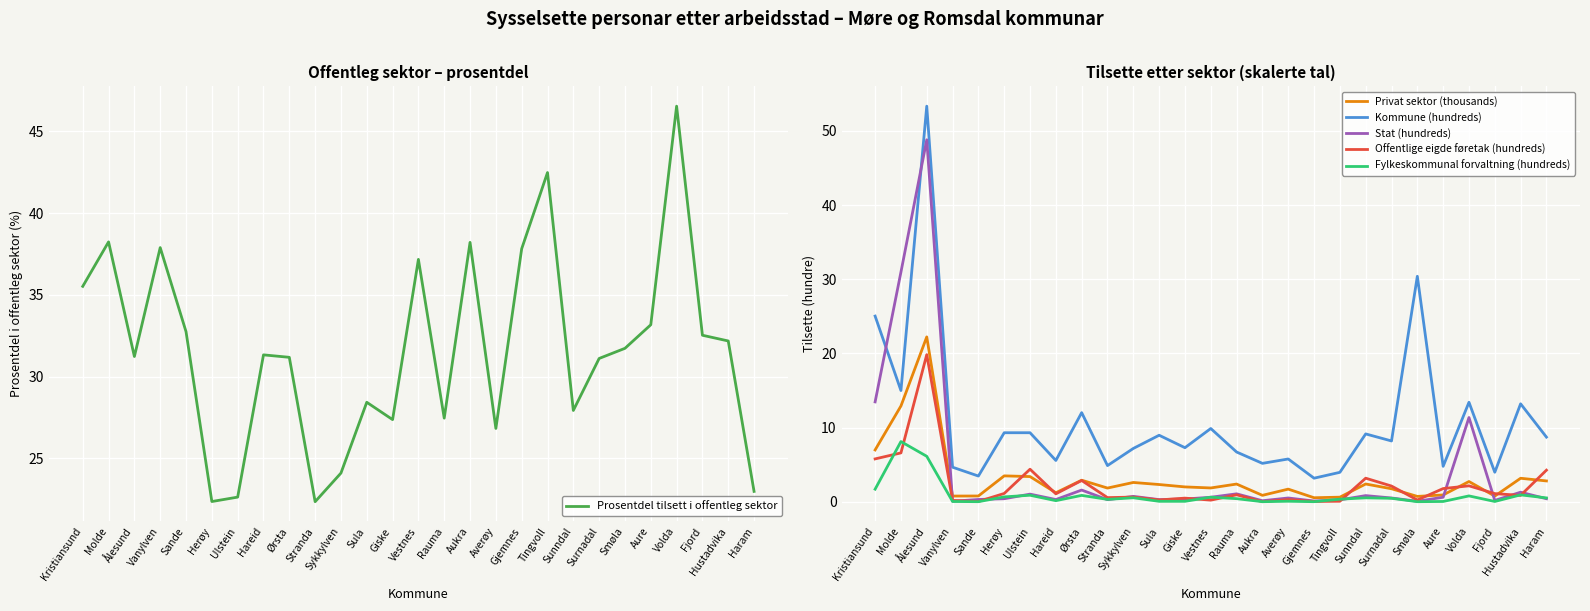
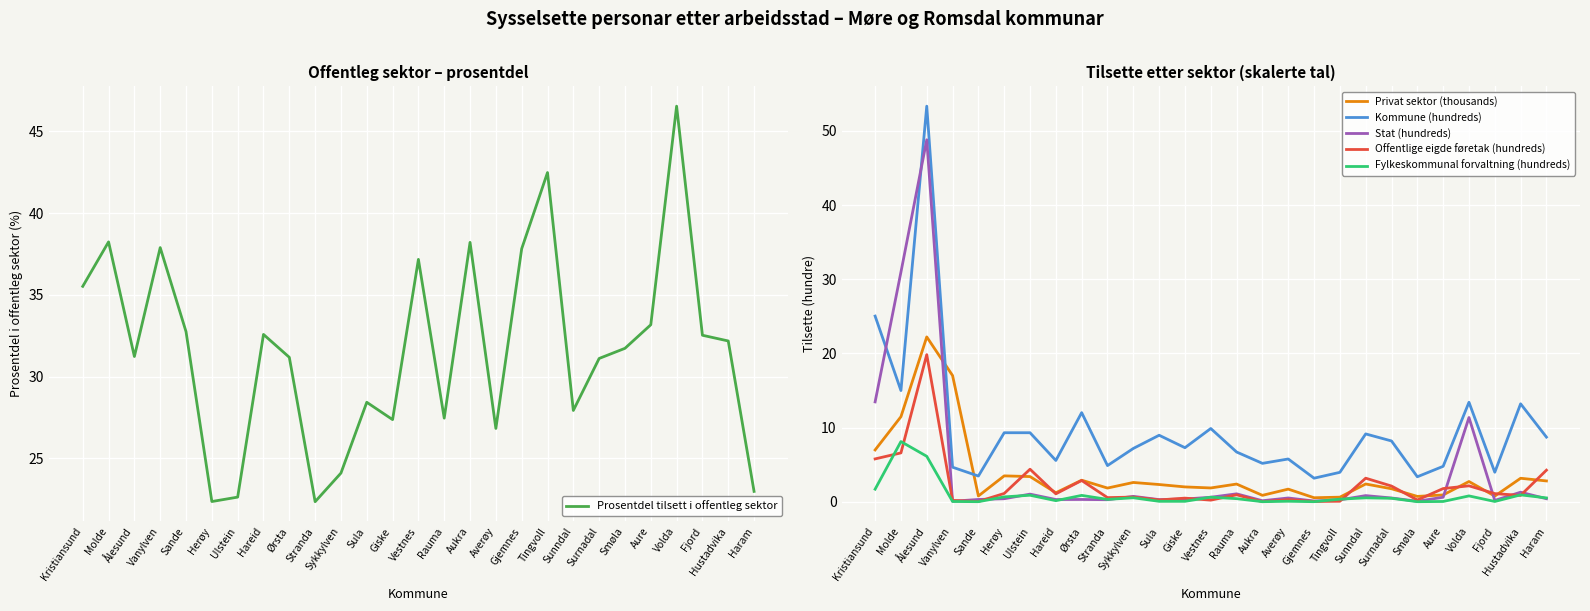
Offentleg sektor – prosentdel, Hareid: 31.3 -> 32.6
Tilsette etter sektor (skalerte tal), Privat sektor (thousands), Molde: 13 -> 11
Tilsette etter sektor (skalerte tal), Privat sektor (thousands), Vanylven: 1 -> 17
Tilsette etter sektor (skalerte tal), Stat (hundreds), Ørsta: 2 -> 0
Tilsette etter sektor (skalerte tal), Kommune (hundreds), Smøla: 30 -> 3
